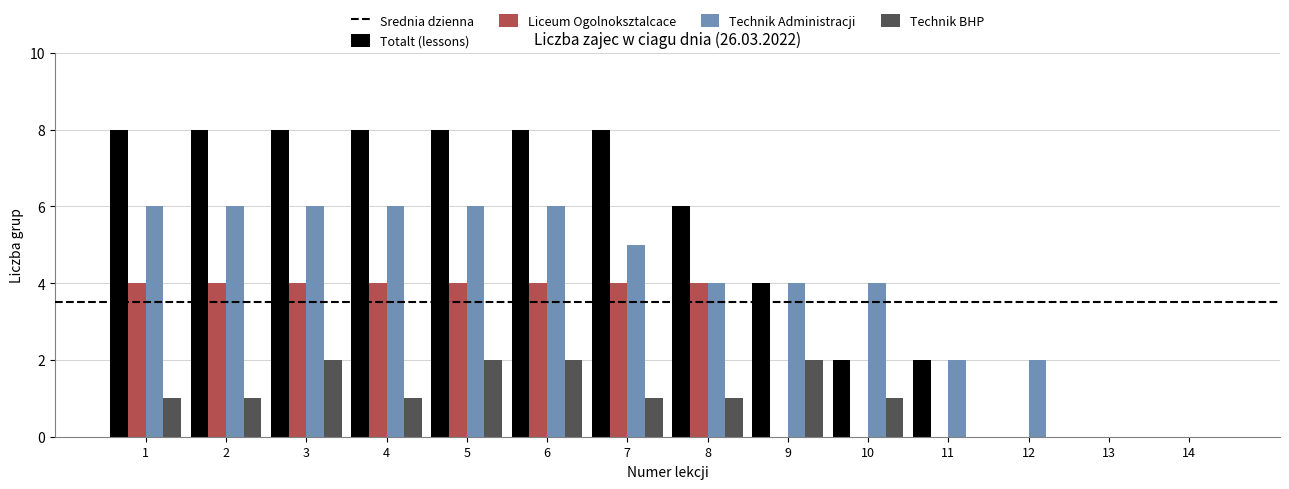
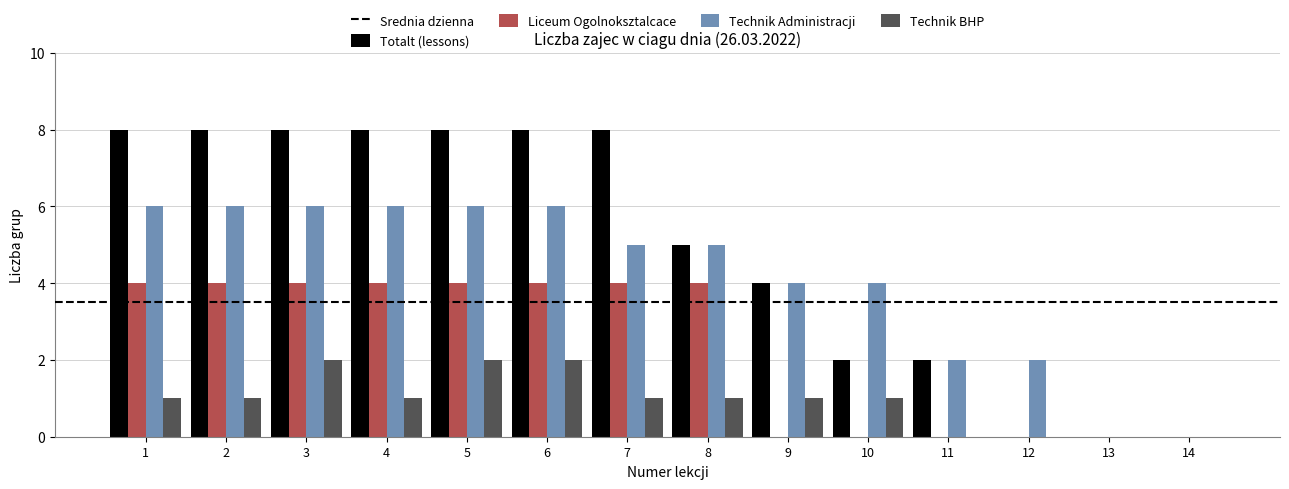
Totalt (lessons), 8: 6 -> 5
Technik Administracji, 8: 4 -> 5
Technik BHP, 9: 2 -> 1
